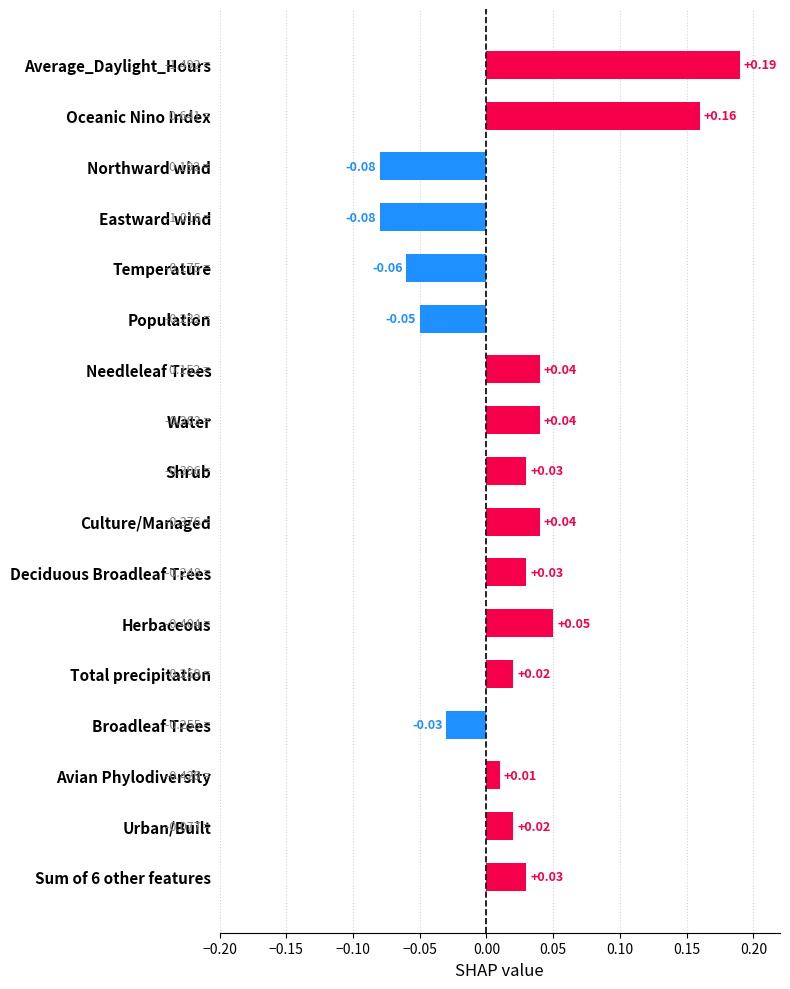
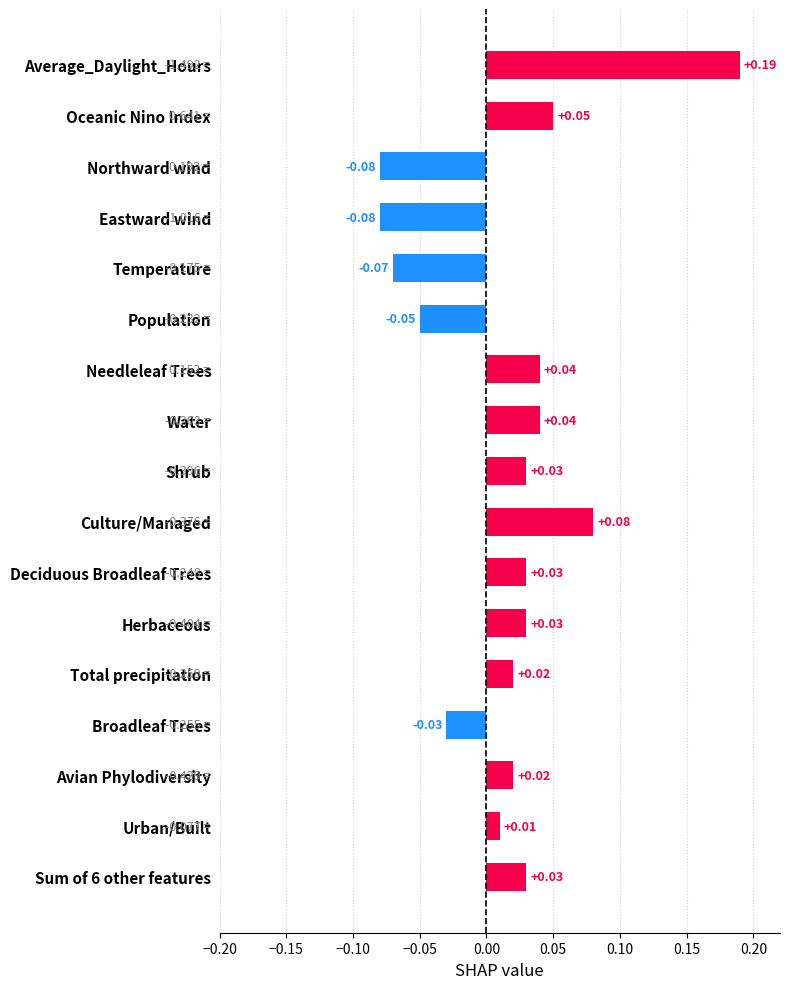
Oceanic Nino Index: +0.16 -> +0.05
Temperature: -0.06 -> -0.07
Culture/Managed: +0.04 -> +0.08
Herbaceous: +0.05 -> +0.03
Avian Phylodiversity: +0.01 -> +0.02
Urban/Built: +0.02 -> +0.01
